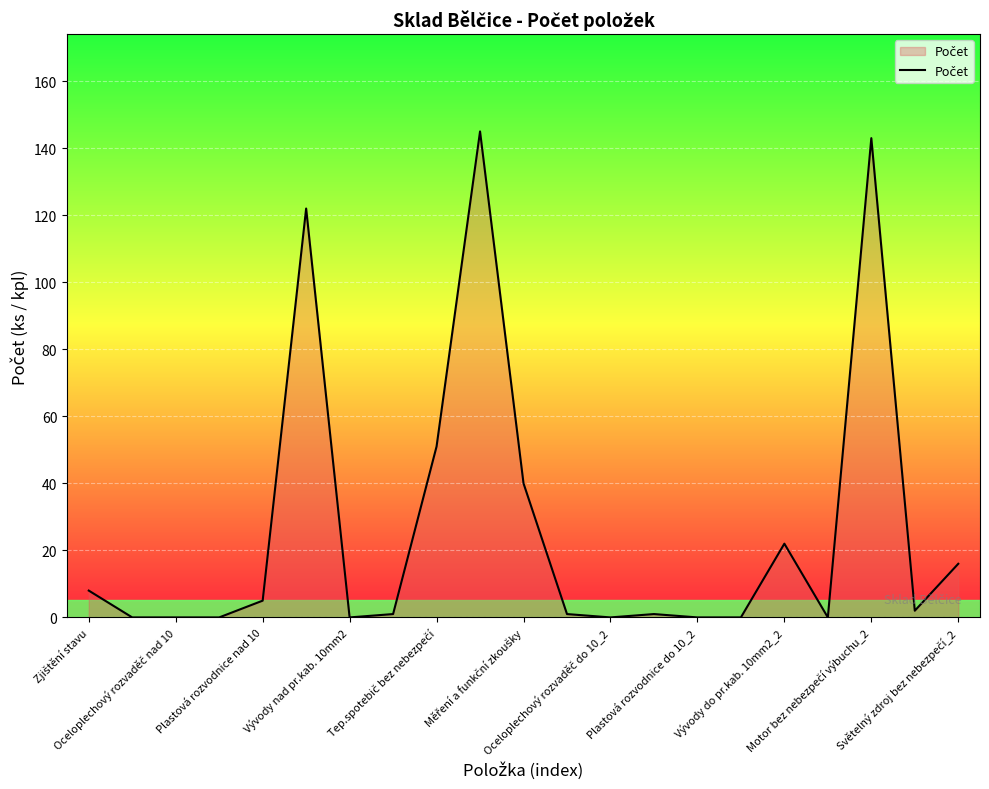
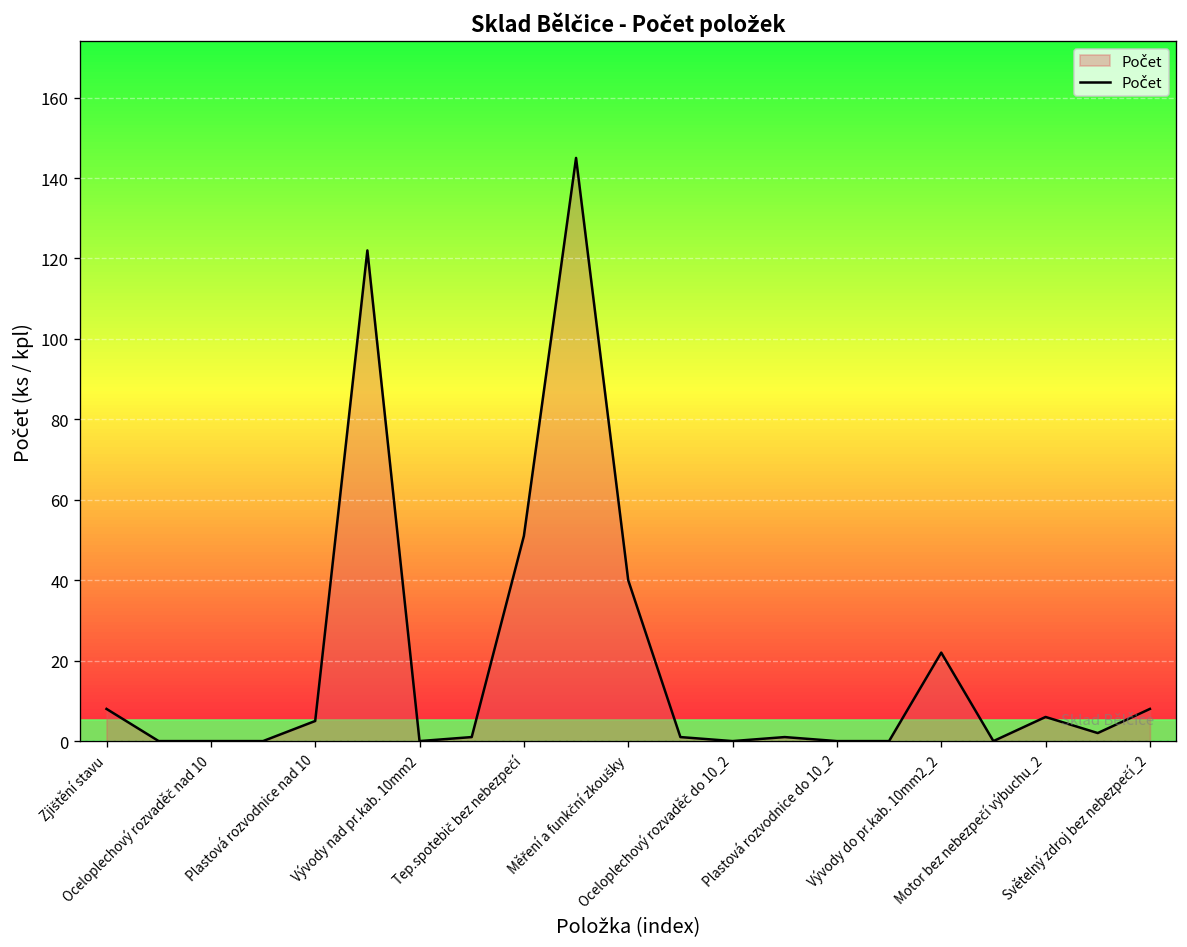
Motor bez nebezpečí výbuchu_2: 143 -> 6
Světelný zdroj bez nebezpečí_2: 16 -> 8
